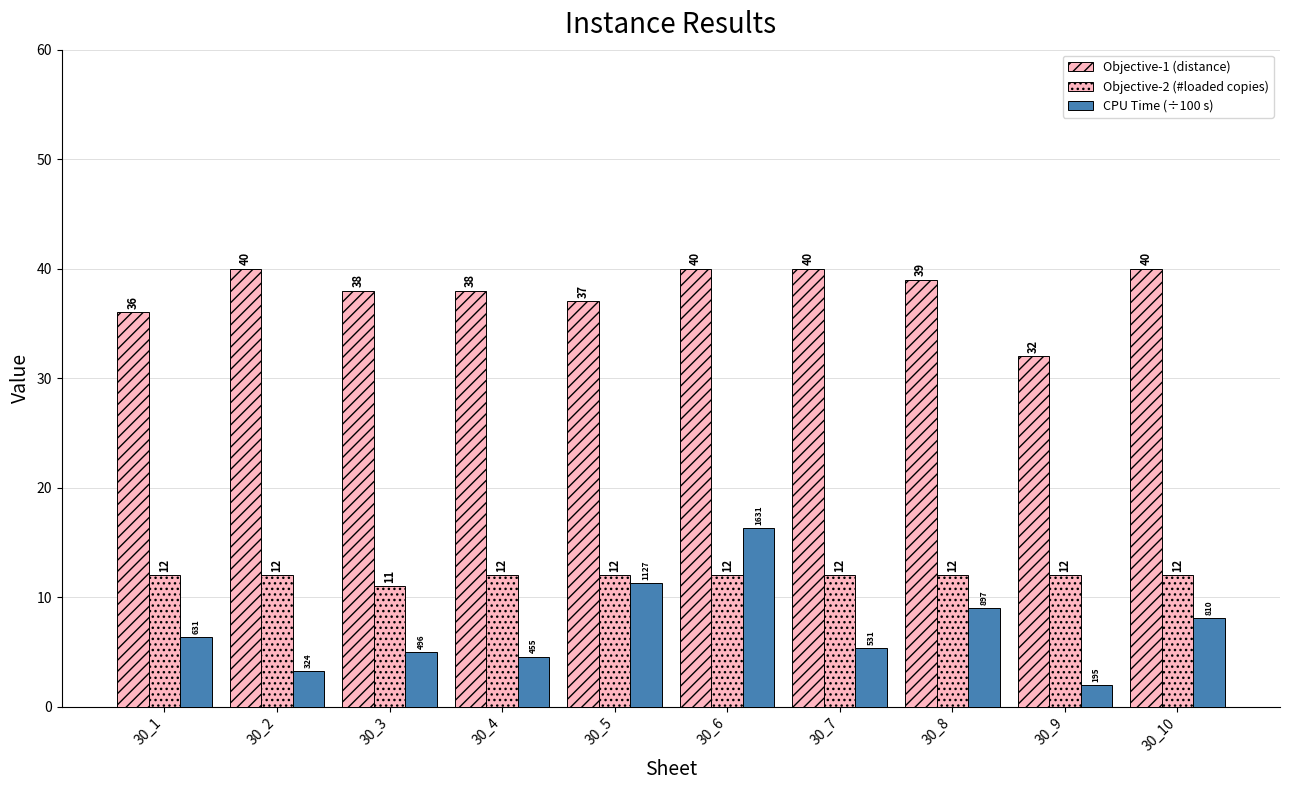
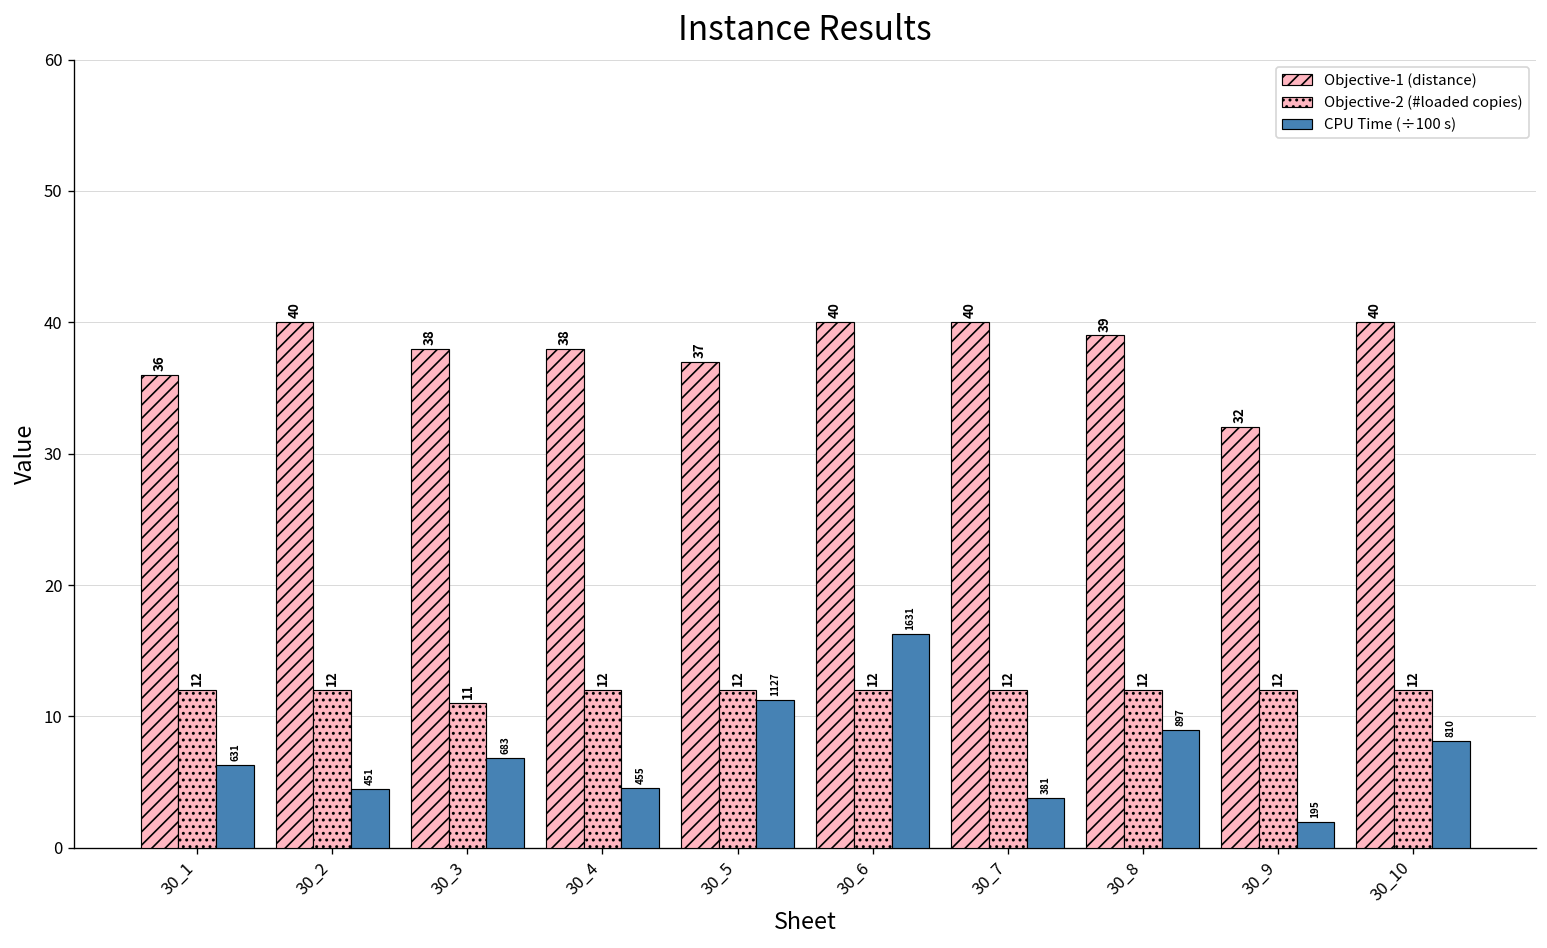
CPU Time (÷100 s), 30_2: 324 -> 451
CPU Time (÷100 s), 30_3: 496 -> 683
CPU Time (÷100 s), 30_7: 531 -> 381
